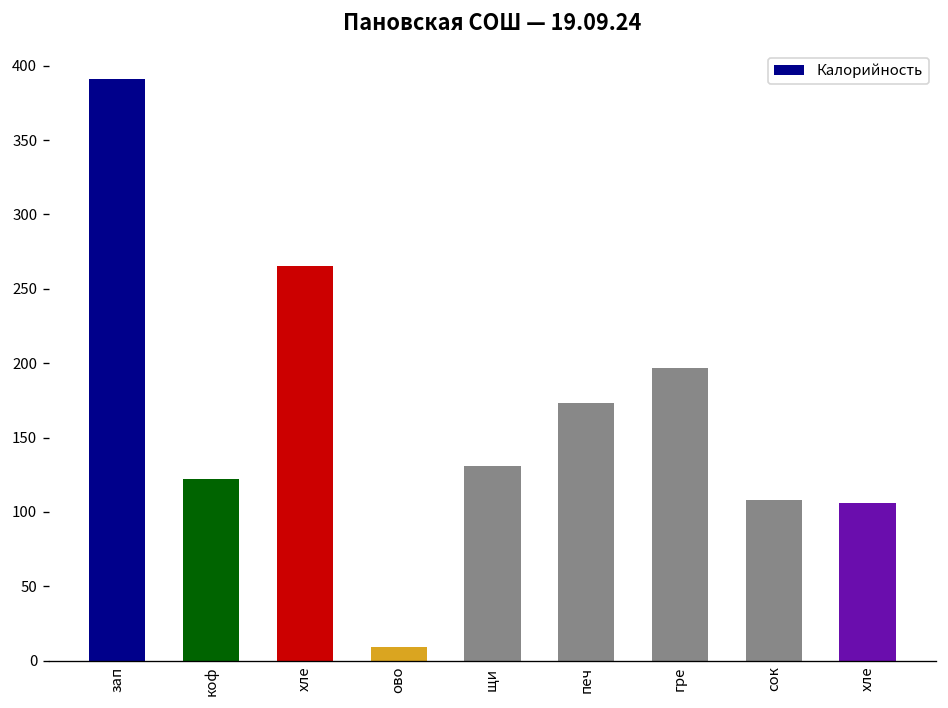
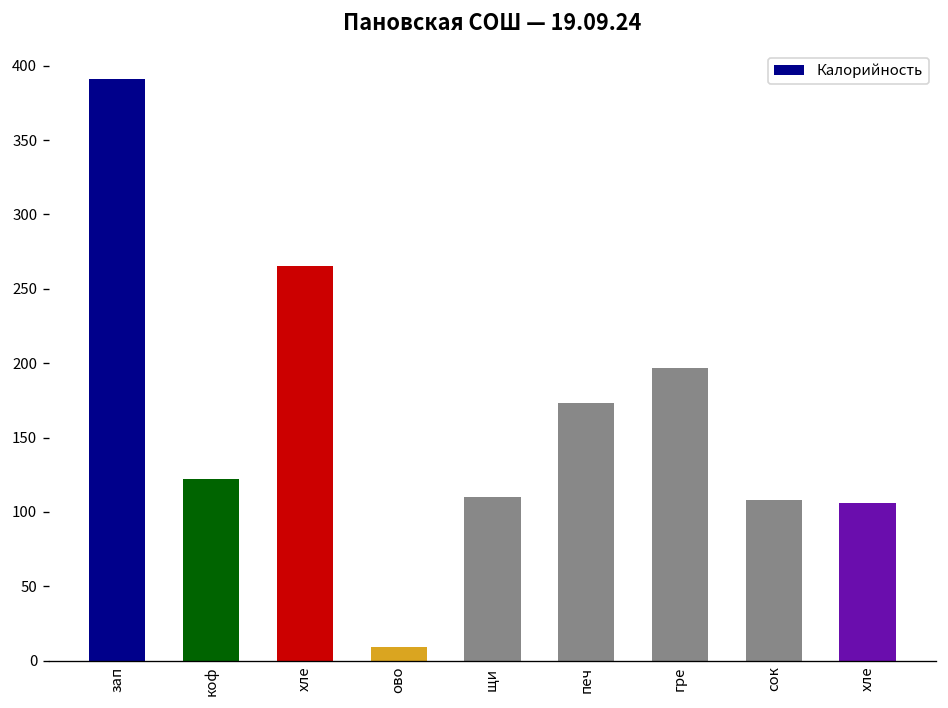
щи: 131 -> 110
